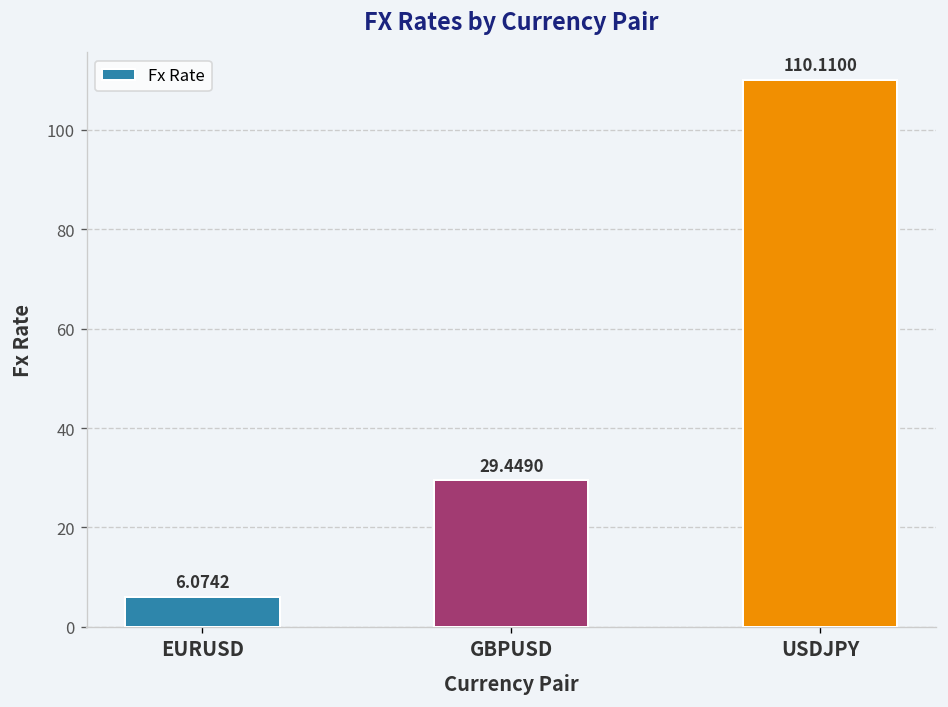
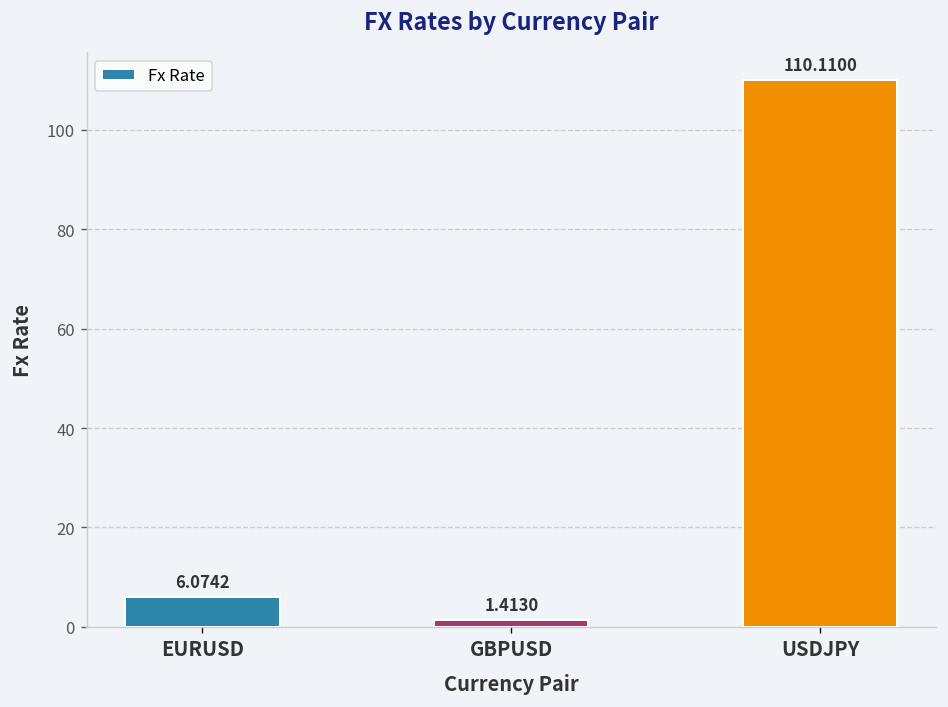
GBPUSD: 29.4490 -> 1.4130
